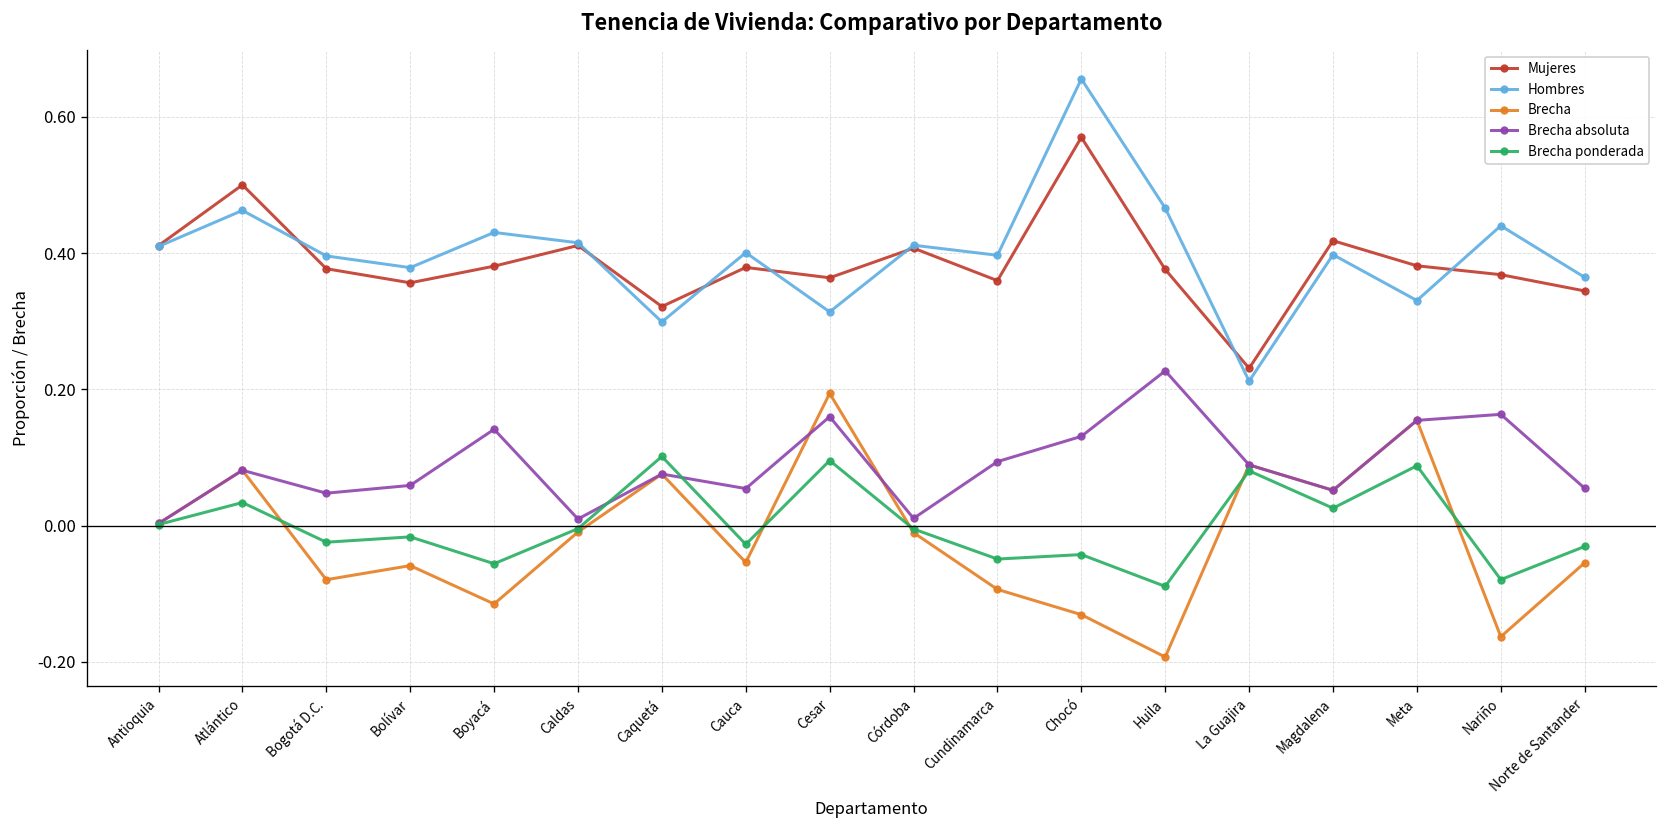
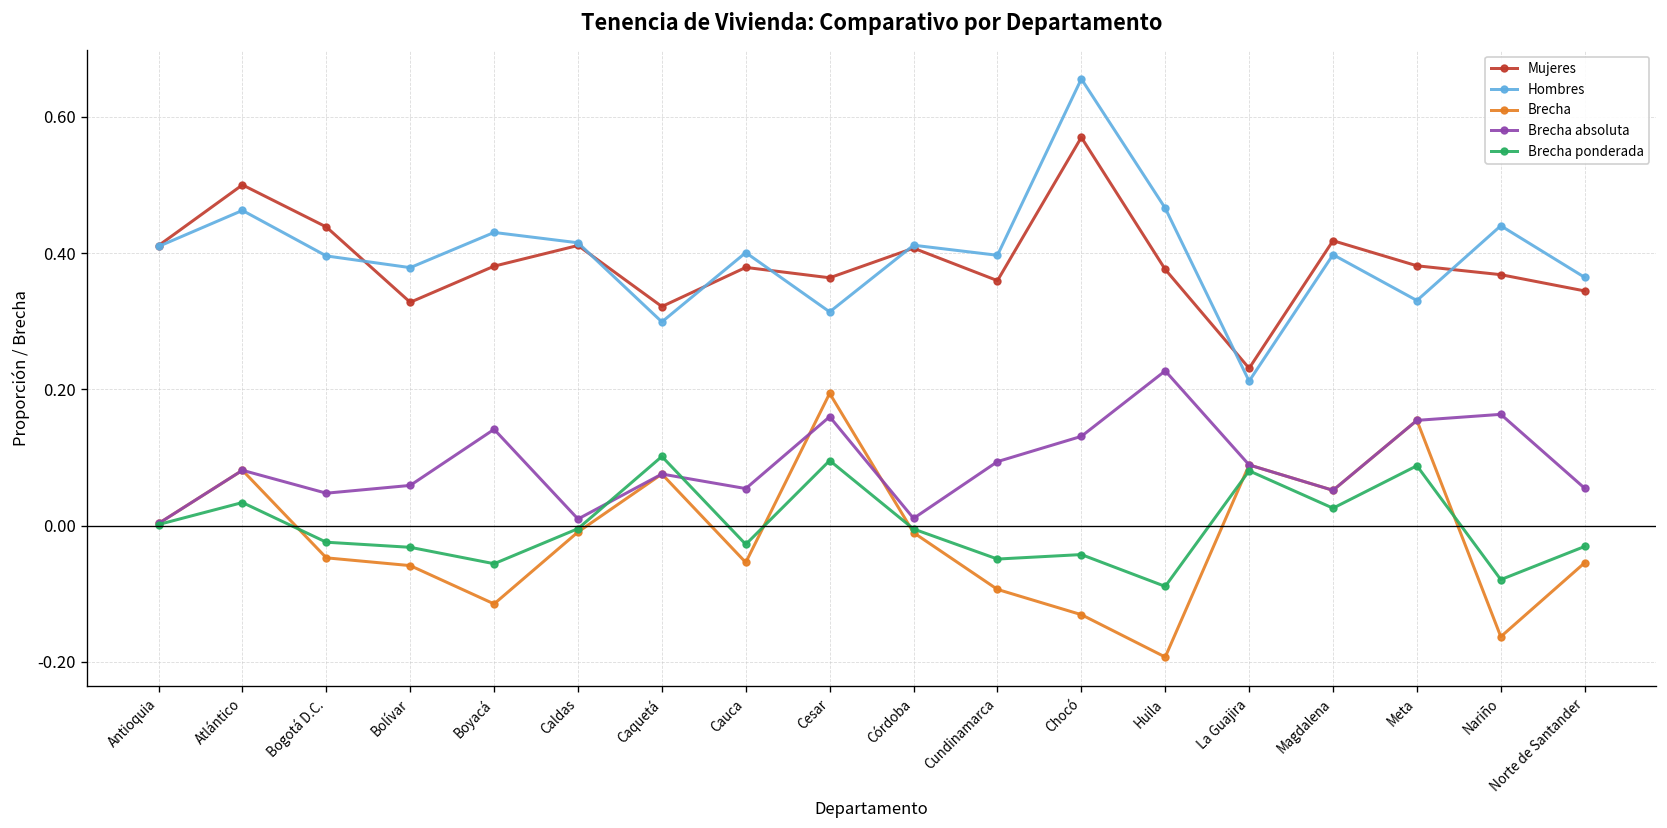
Mujeres, Bogotá D.C.: 0.38 -> 0.44
Brecha, Bogotá D.C.: -0.08 -> -0.05
Mujeres, Bolívar: 0.36 -> 0.33
Brecha ponderada, Bolívar: -0.02 -> -0.03
